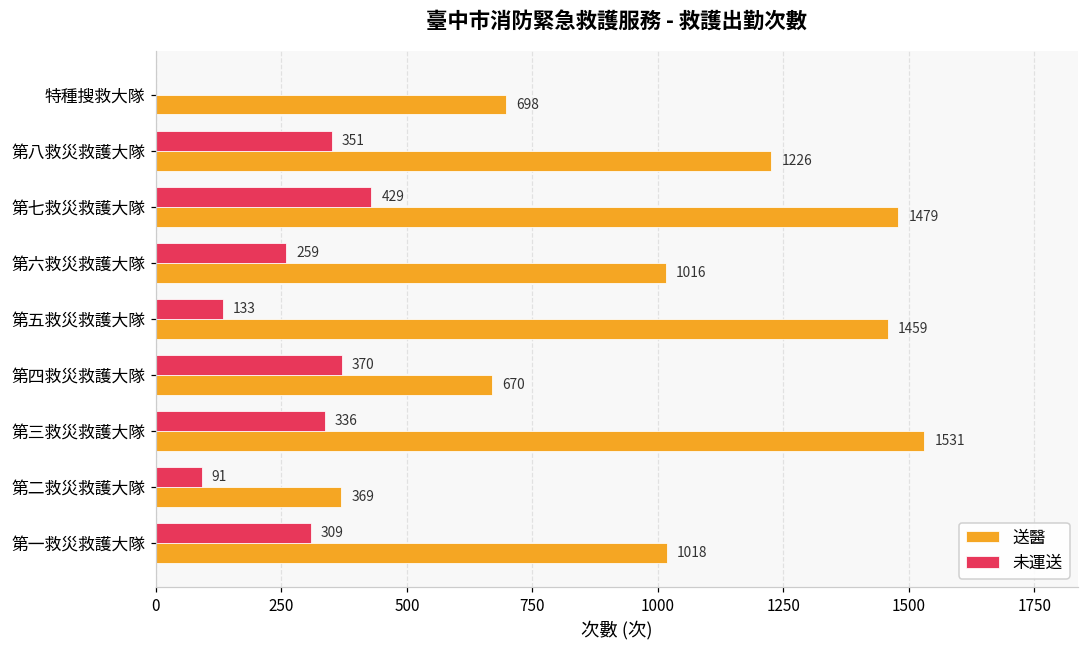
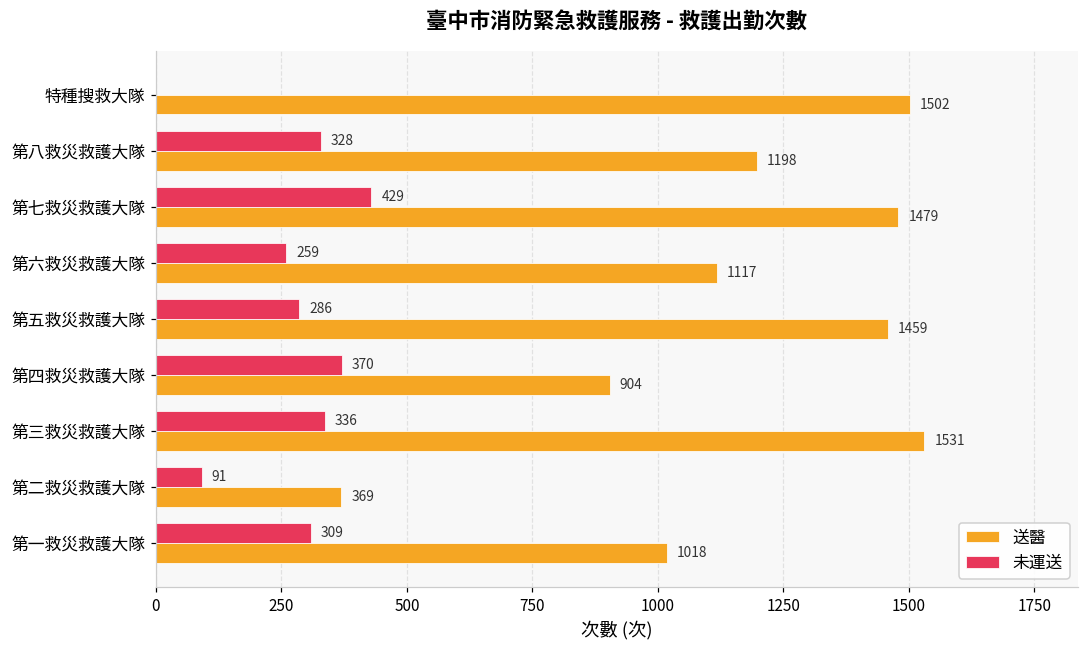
送醫, 特種搜救大隊: 698 -> 1502
未運送, 第八救災救護大隊: 351 -> 328
送醫, 第八救災救護大隊: 1226 -> 1198
送醫, 第六救災救護大隊: 1016 -> 1117
未運送, 第五救災救護大隊: 133 -> 286
送醫, 第四救災救護大隊: 670 -> 904
